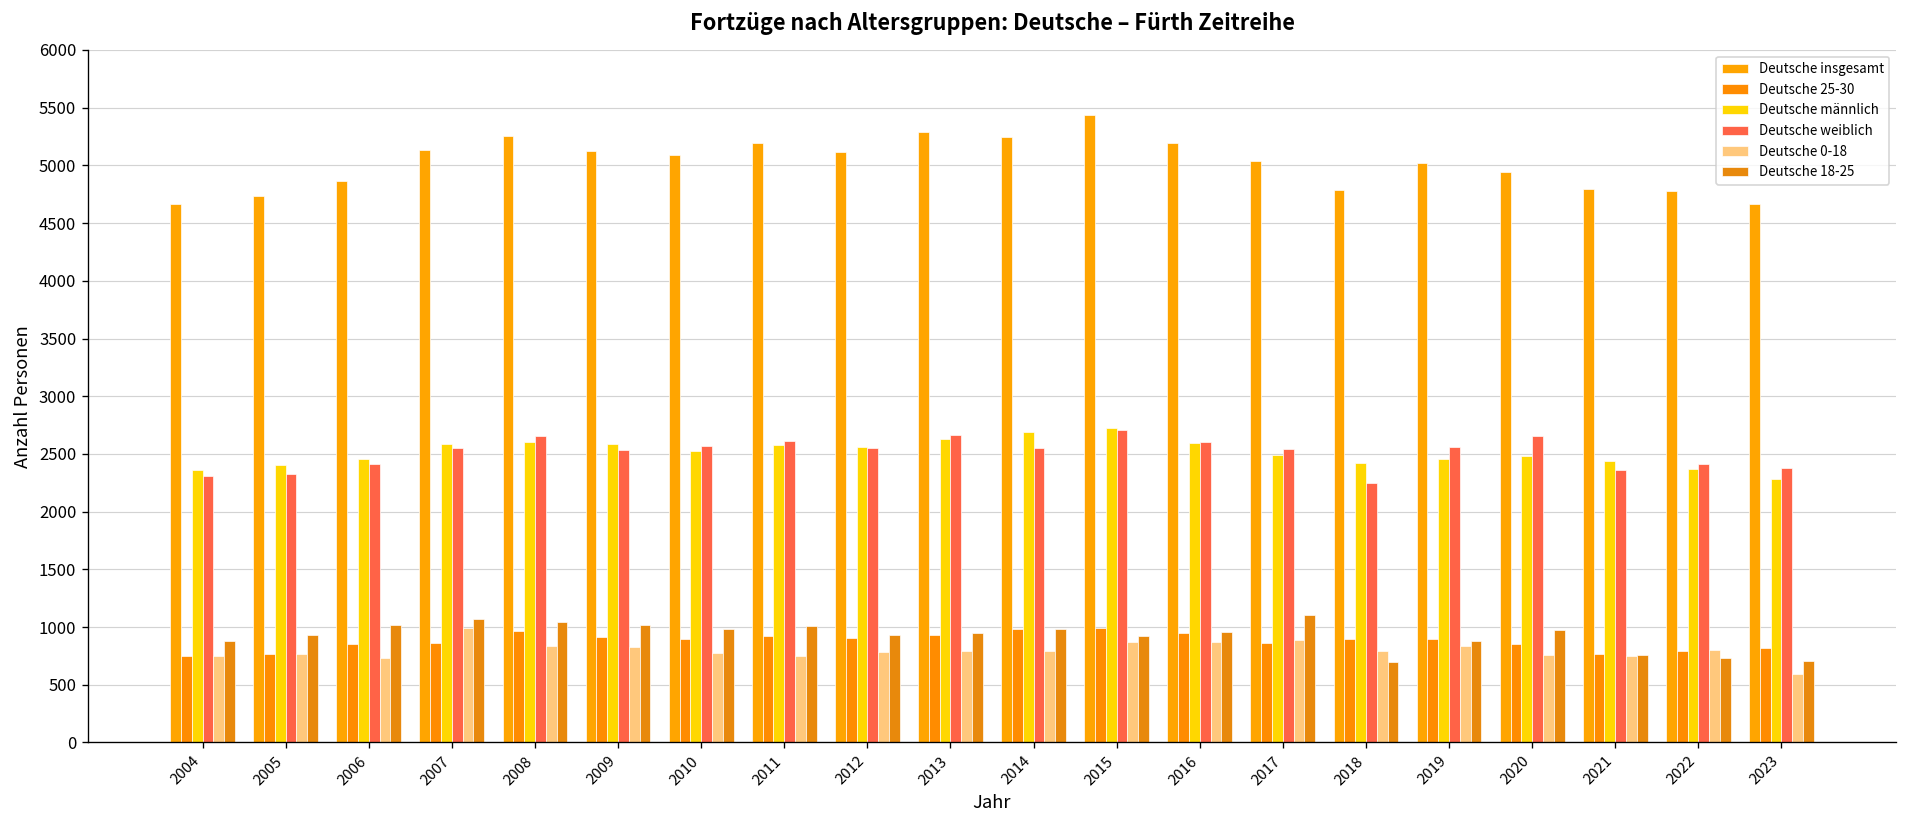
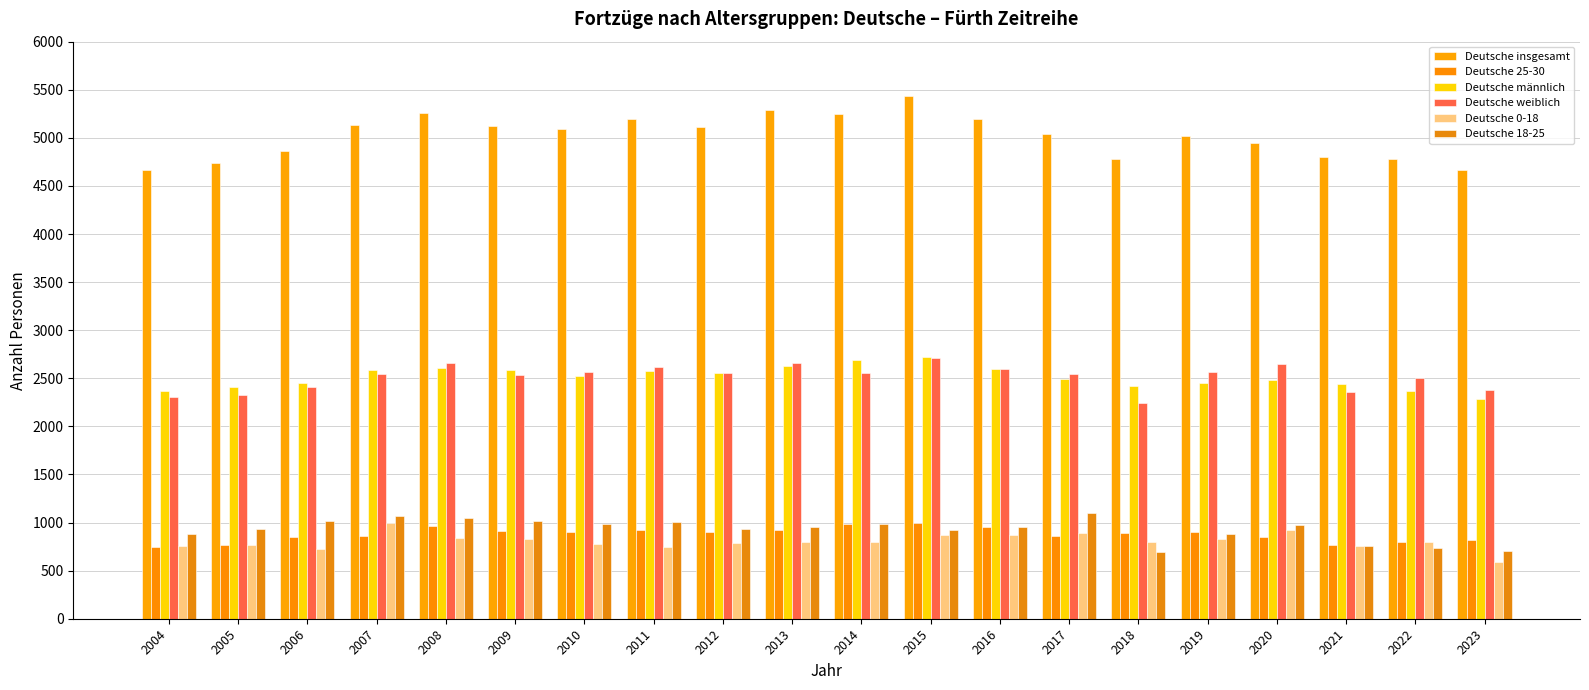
Deutsche 0-18, 2020: 800 -> 900
Deutsche weiblich, 2022: 2400 -> 2500
